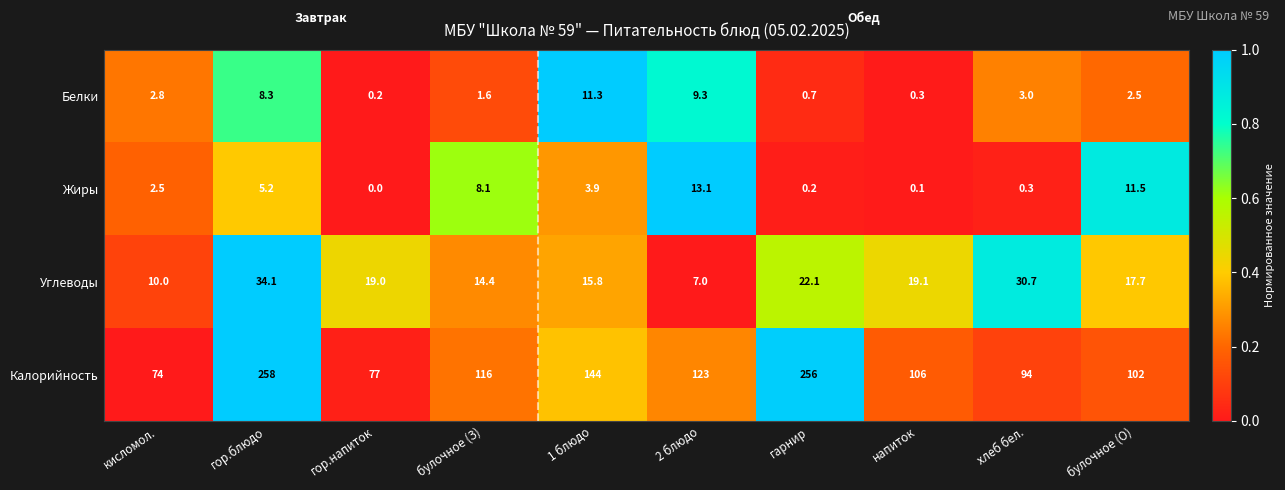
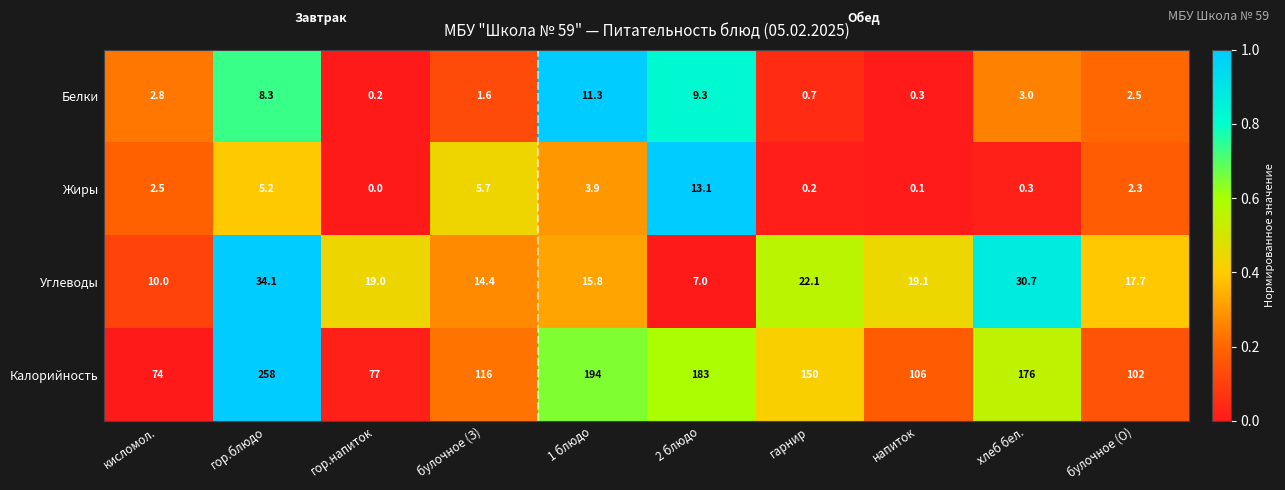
Жиры, булочное (З): 8.1 -> 5.7
Жиры, булочное (О): 11.5 -> 2.3
Калорийность, 1 блюдо: 144 -> 194
Калорийность, 2 блюдо: 123 -> 183
Калорийность, гарнир: 256 -> 150
Калорийность, хлеб бел.: 94 -> 176
